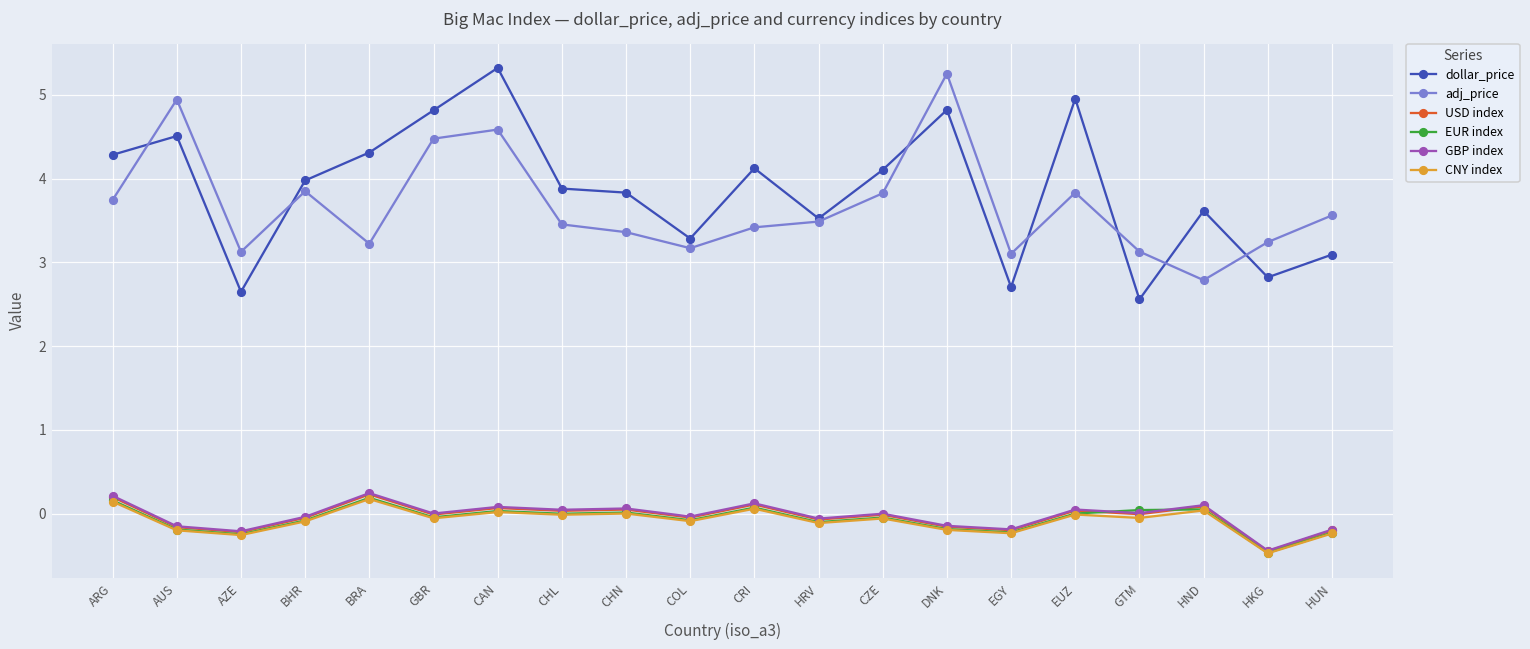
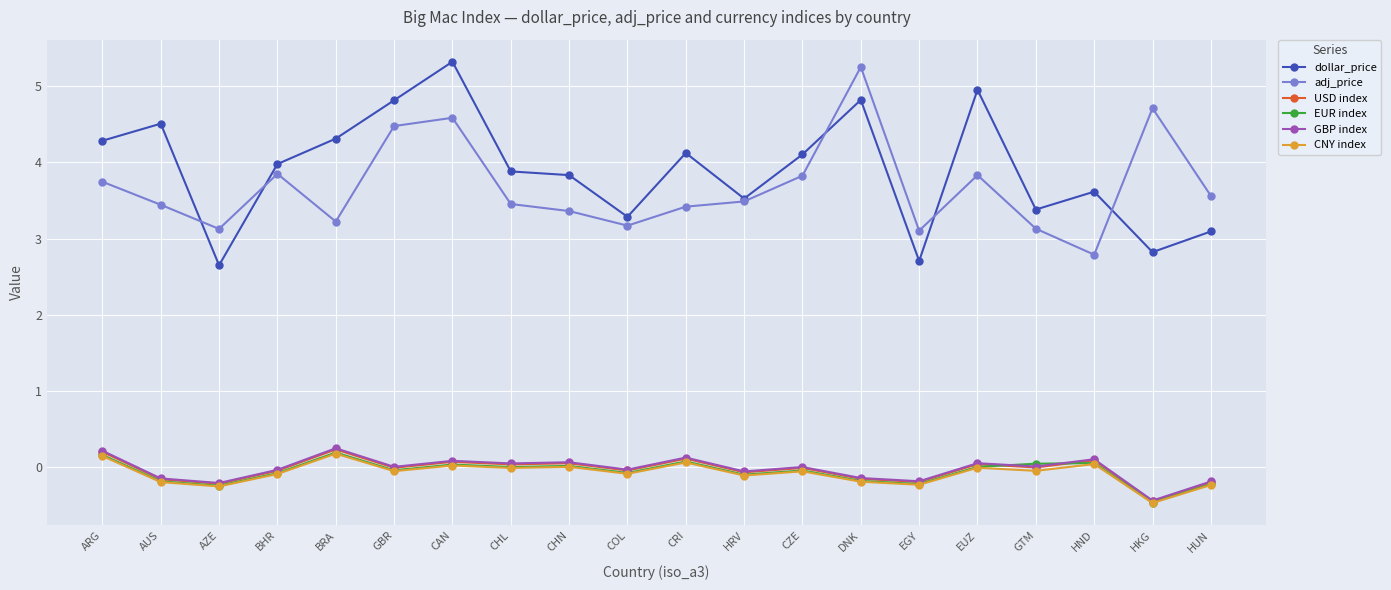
adj_price, AUS: 4.9 -> 3.4
dollar_price, GTM: 2.6 -> 3.4
adj_price, HKG: 3.2 -> 4.7
